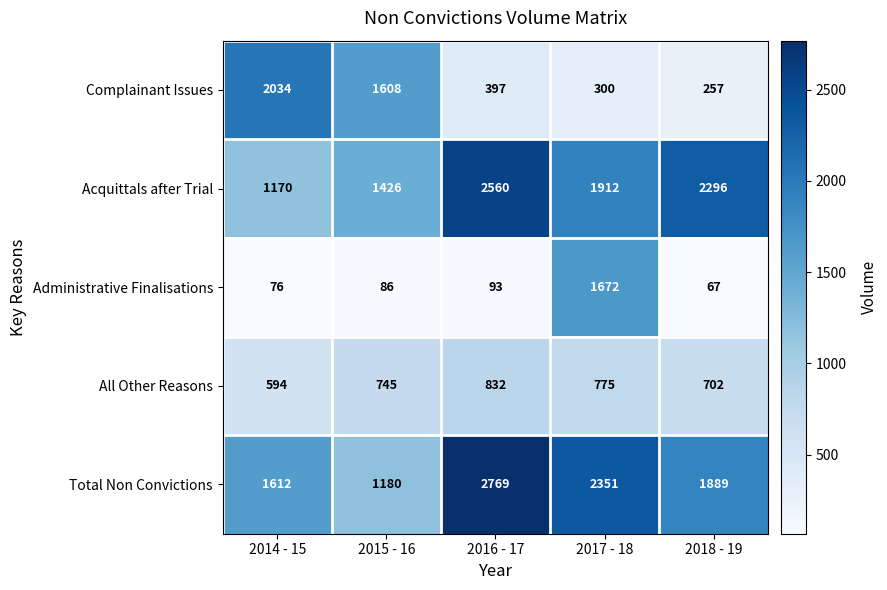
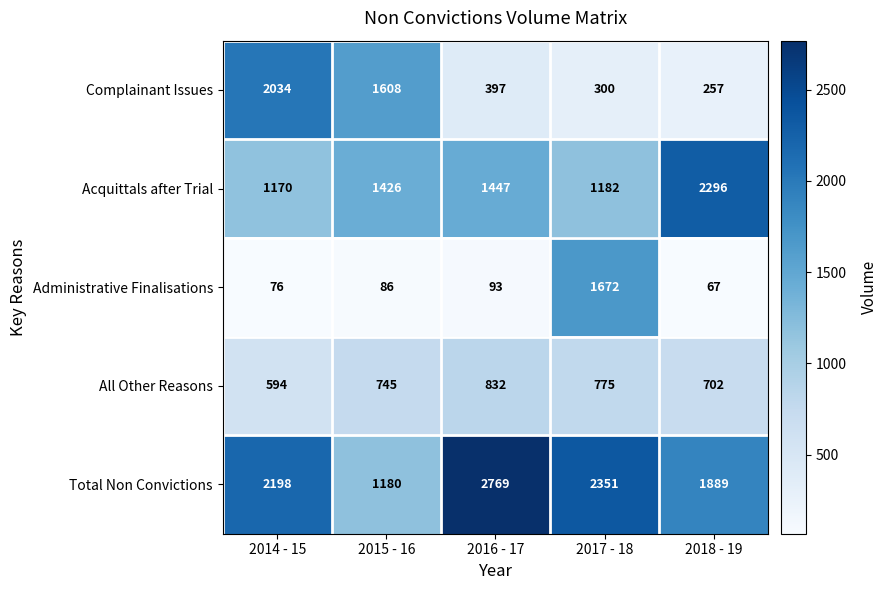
Acquittals after Trial, 2016 - 17: 2560 -> 1447
Acquittals after Trial, 2017 - 18: 1912 -> 1182
Total Non Convictions, 2014 - 15: 1612 -> 2198
